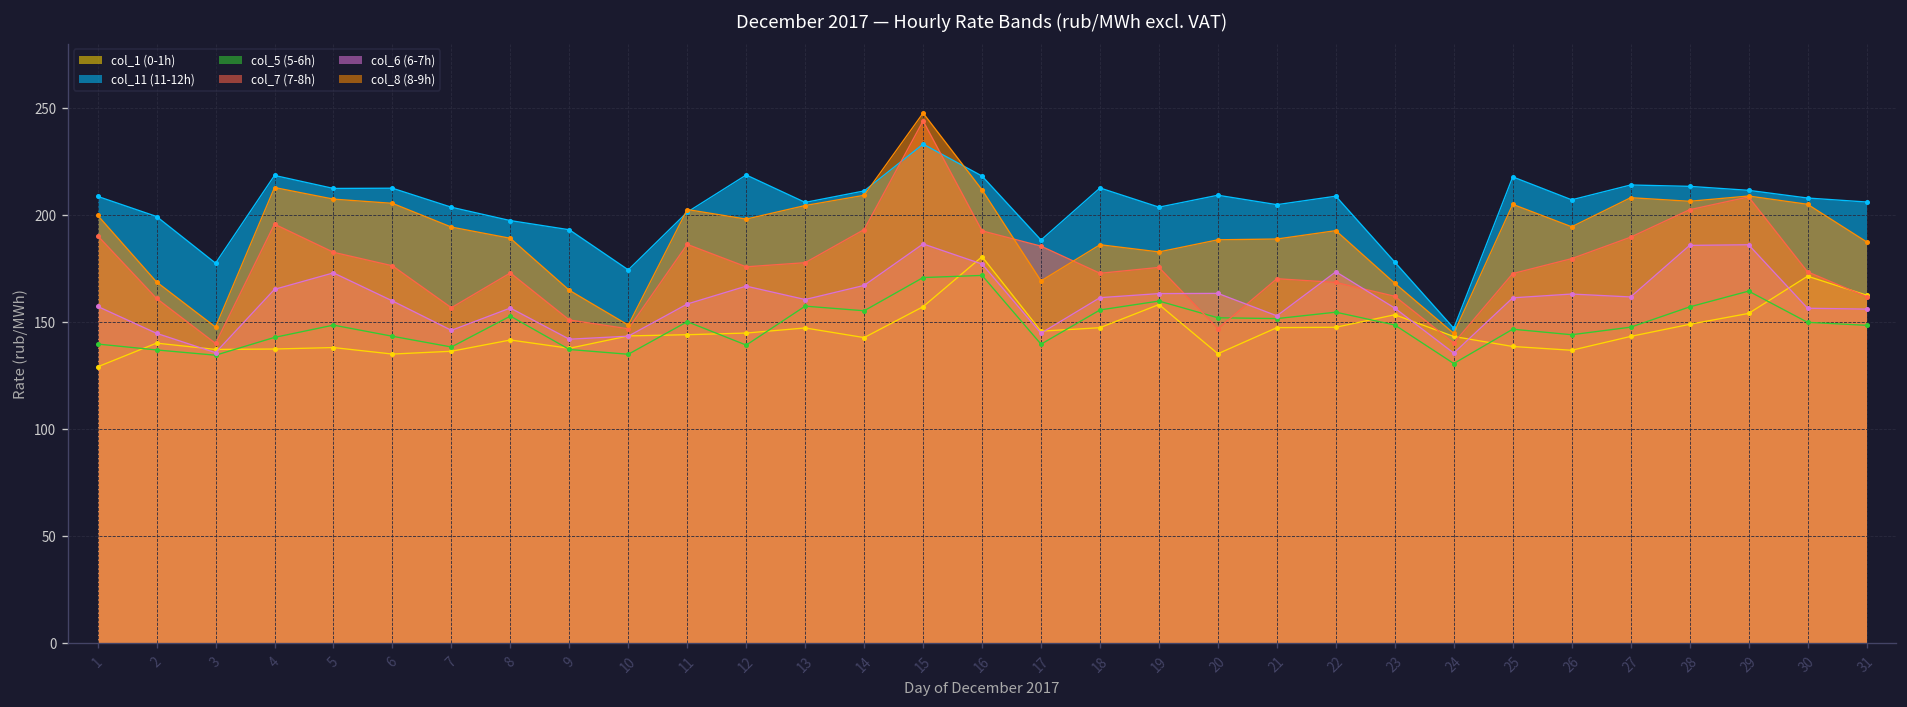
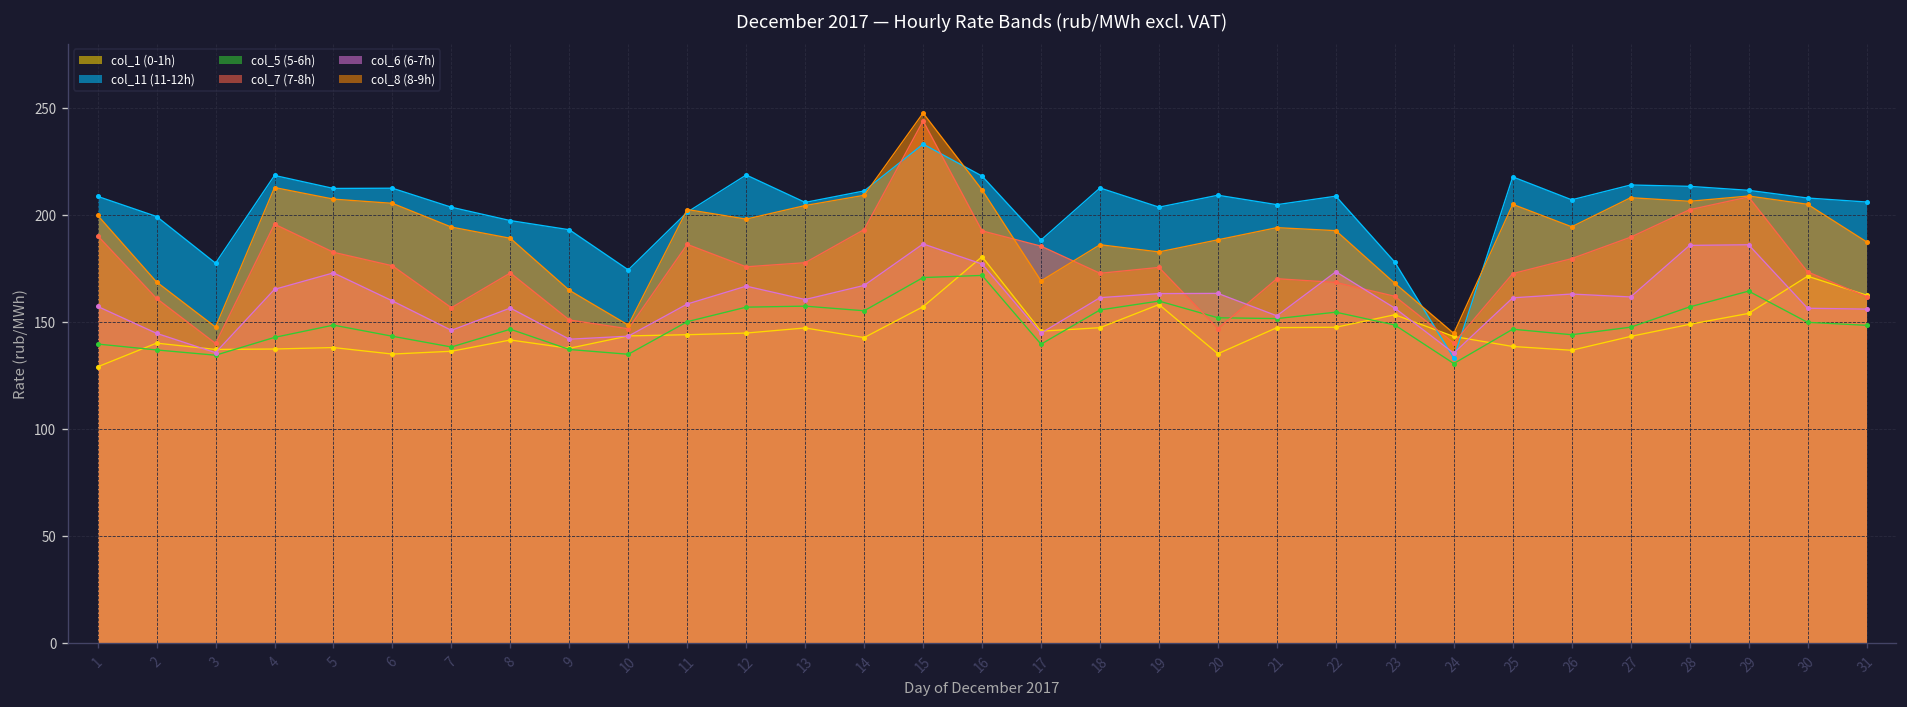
col_5 (5-6h), 8: 153 -> 147
col_5 (5-6h), 12: 139 -> 157
col_8 (8-9h), 21: 189 -> 194
col_11 (11-12h), 24: 147 -> 133
